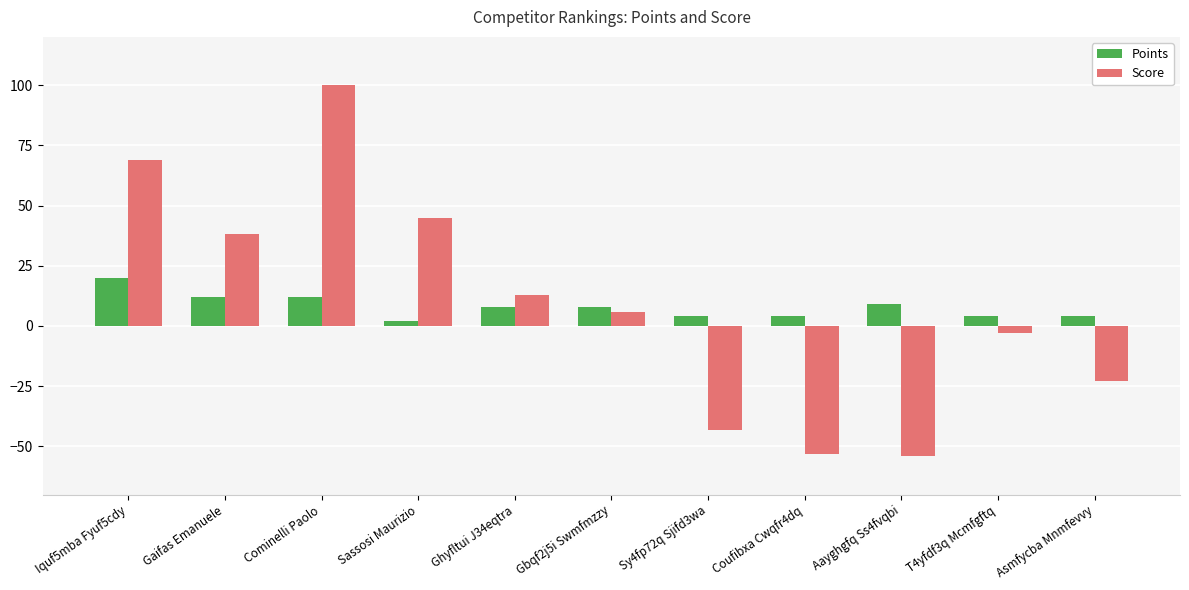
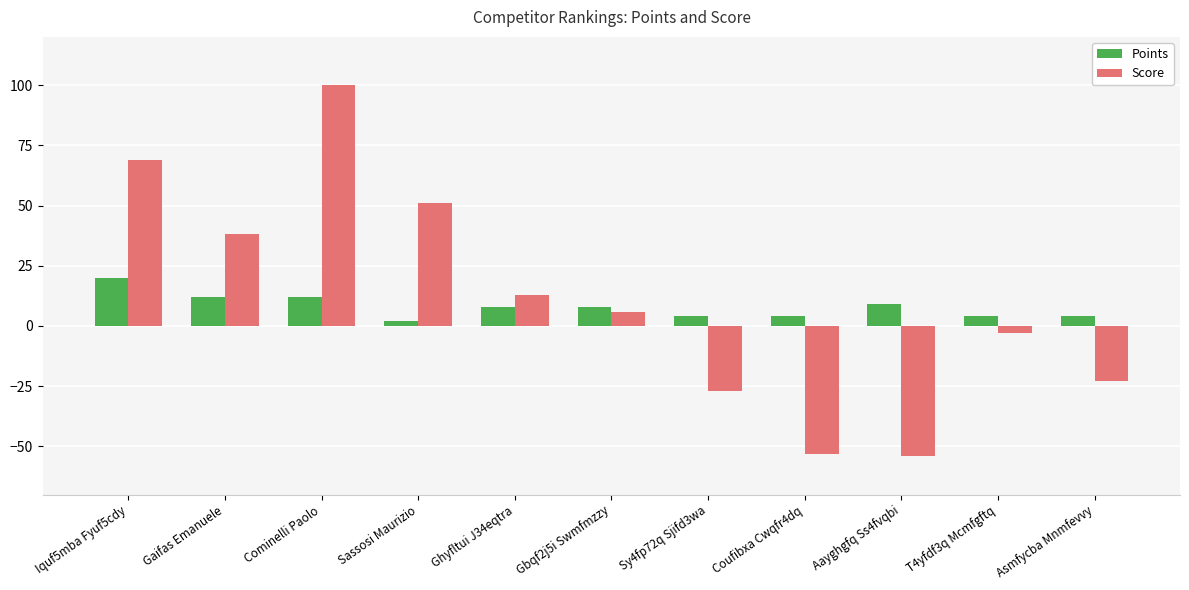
Score, Sassosi Maurizio: 45 -> 51
Score, Sy4fp72q Sjifd3wa: -43 -> -27
